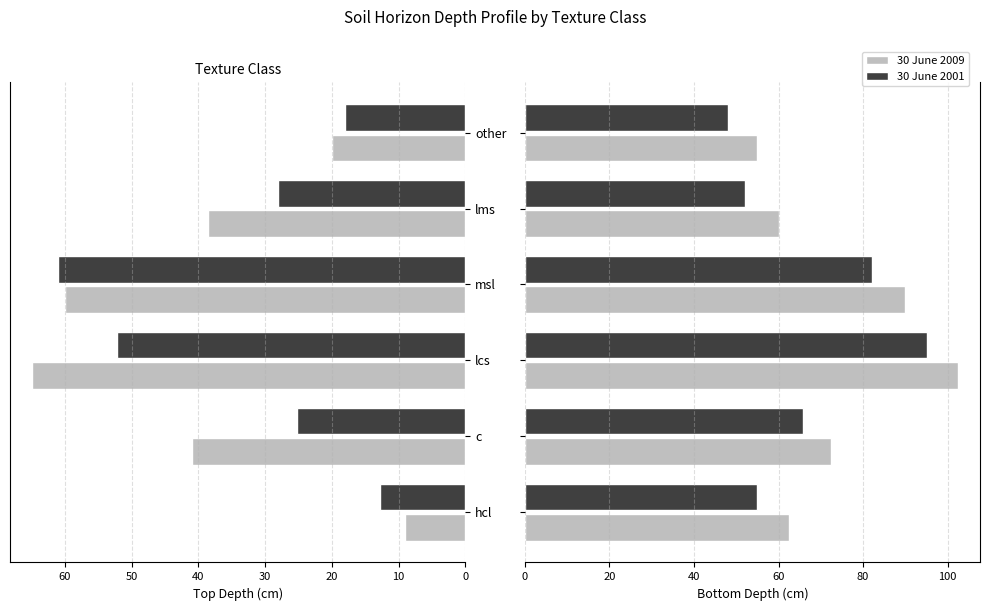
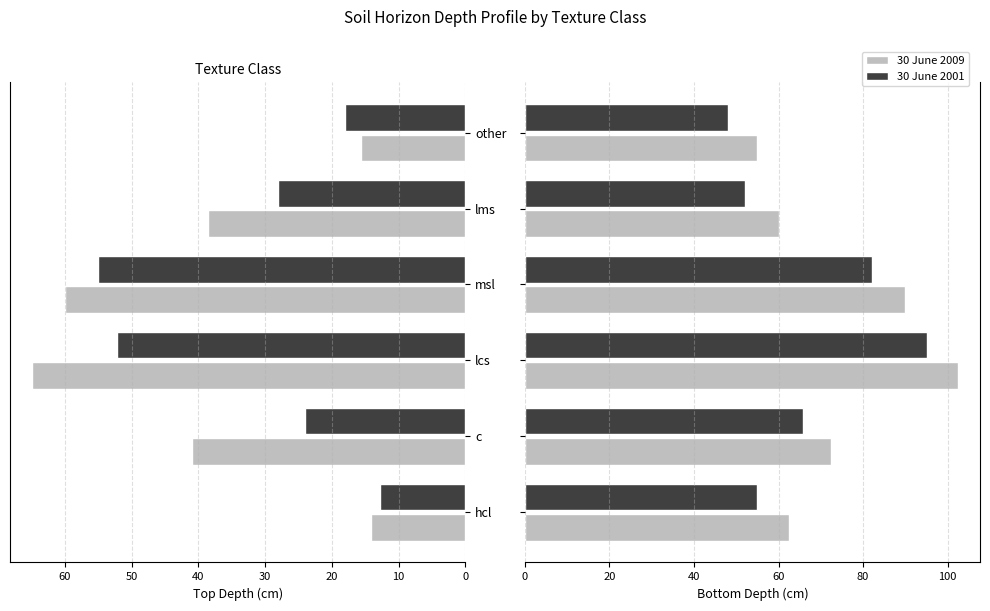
Texture Class, 30 June 2009, other: 20 -> 16
Texture Class, 30 June 2001, msl: 61 -> 55
Texture Class, 30 June 2001, c: 25 -> 24
Texture Class, 30 June 2009, hcl: 9 -> 14
